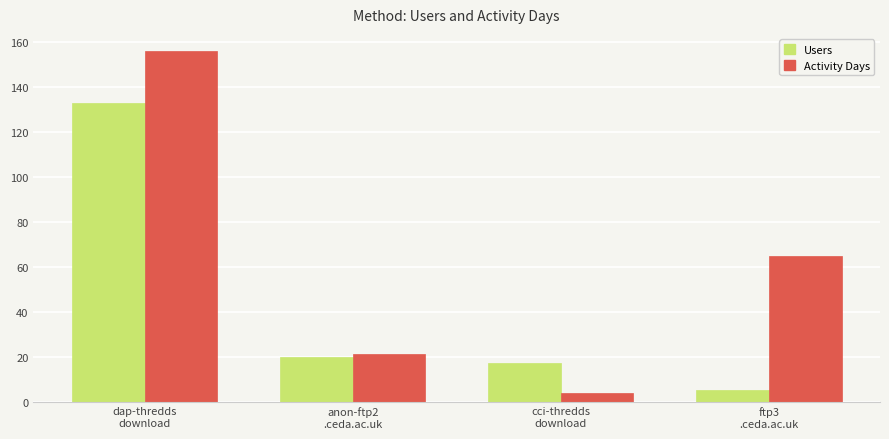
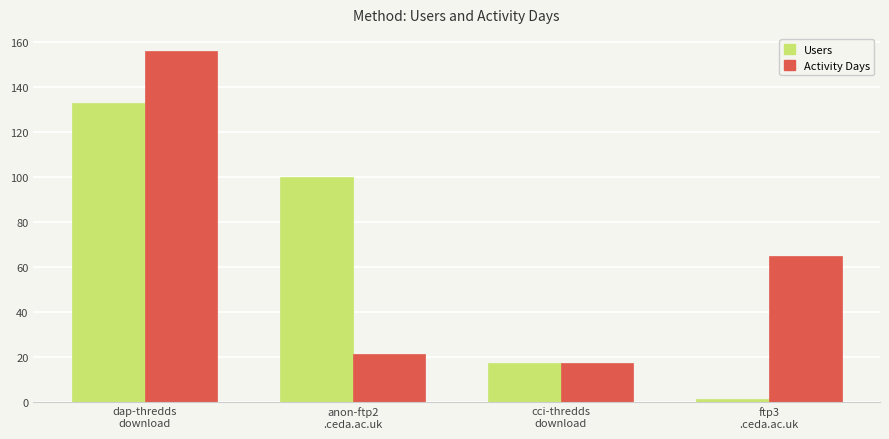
Users, anon-ftp2 .ceda.ac.uk: 20 -> 100
Activity Days, cci-thredds download: 4 -> 17
Users, ftp3 .ceda.ac.uk: 5 -> 1
